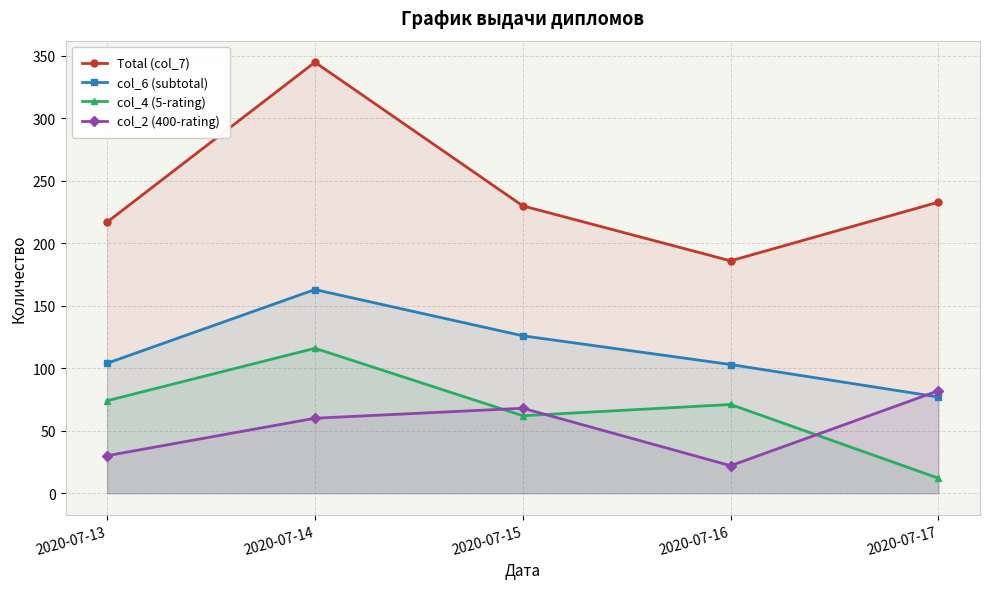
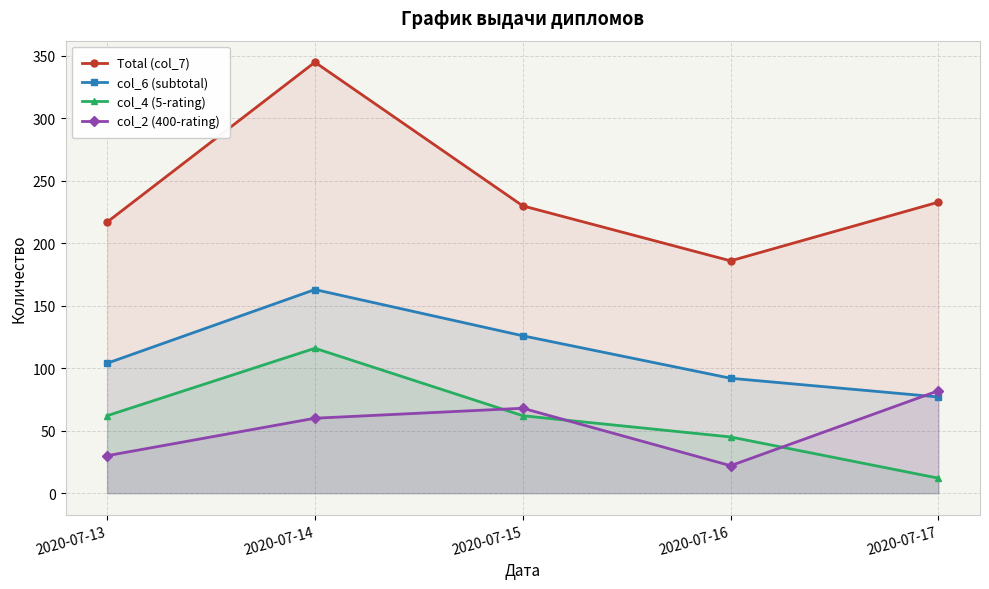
col_4 (5-rating), 2020-07-13: 74 -> 62
col_6 (subtotal), 2020-07-16: 103 -> 92
col_4 (5-rating), 2020-07-16: 71 -> 45
